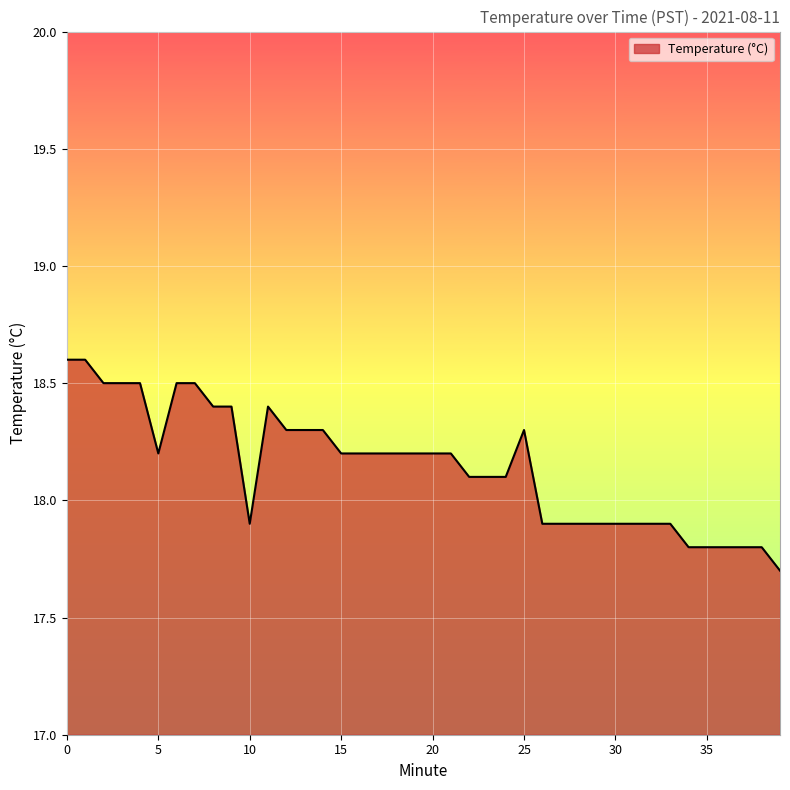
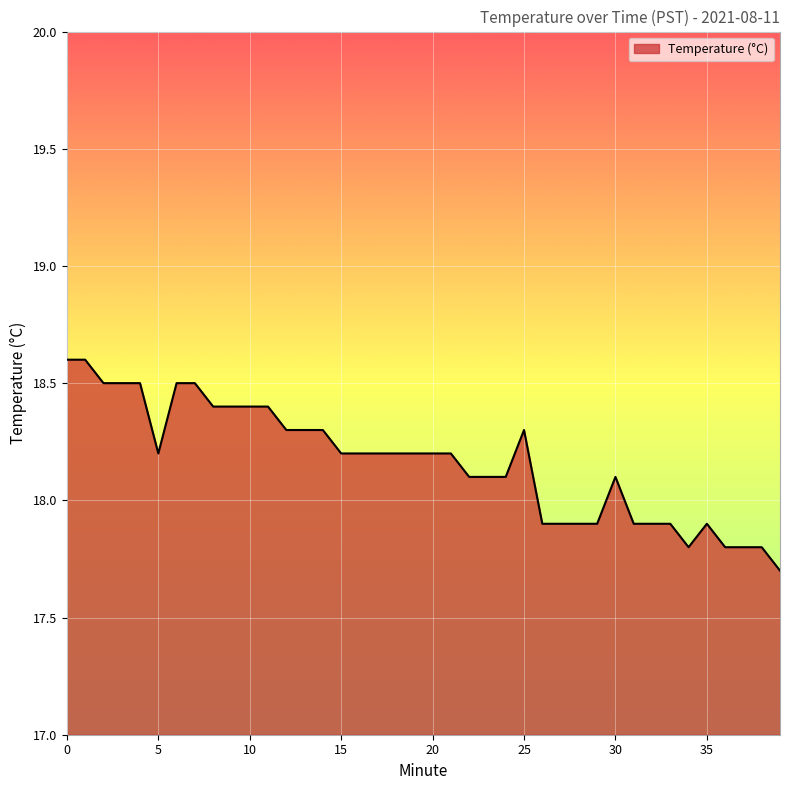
10: 17.9 -> 18.4
30: 17.9 -> 18.1
35: 17.8 -> 17.9
